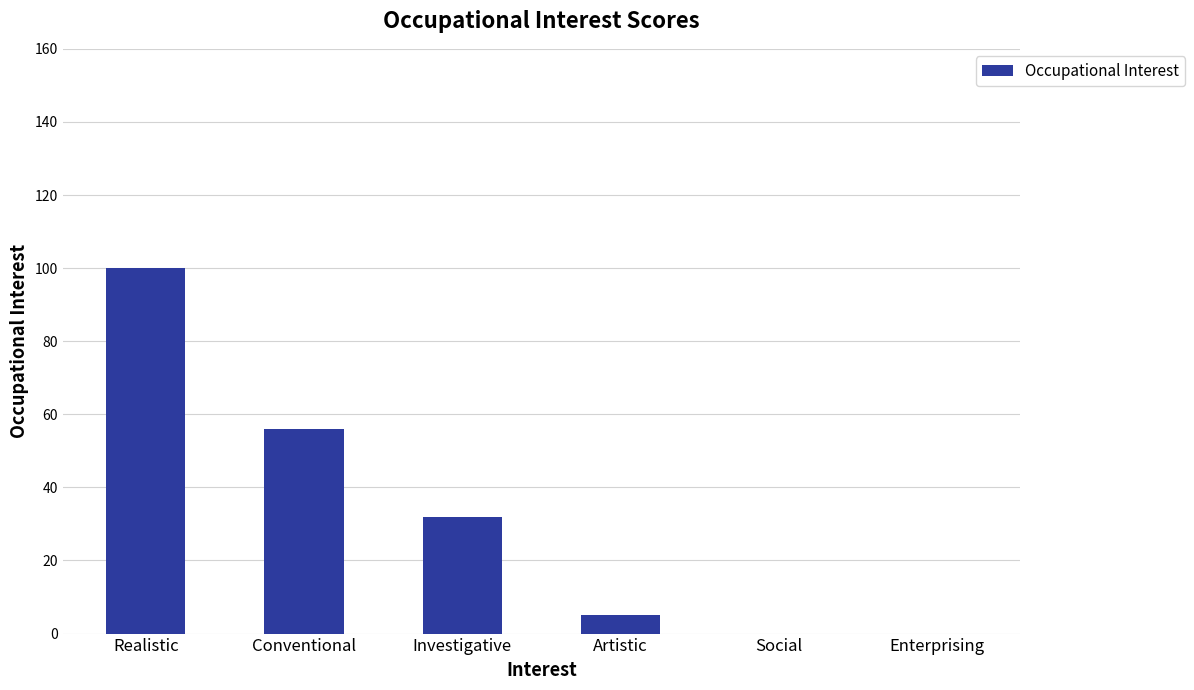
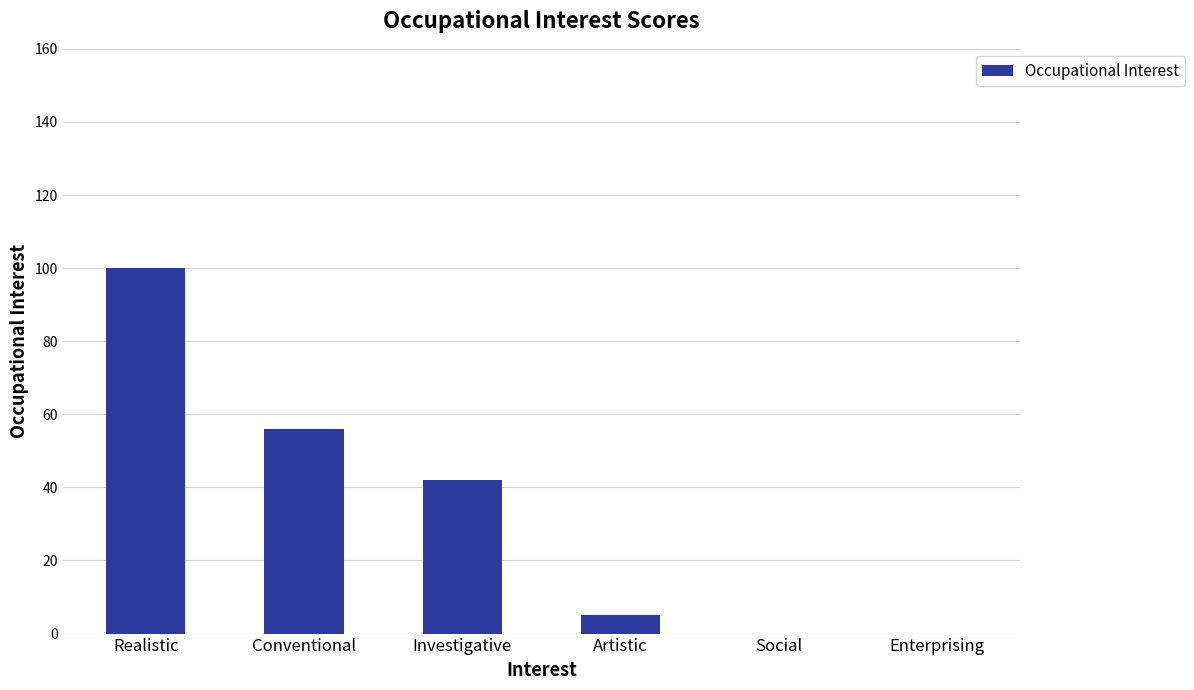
Investigative: 32 -> 42
